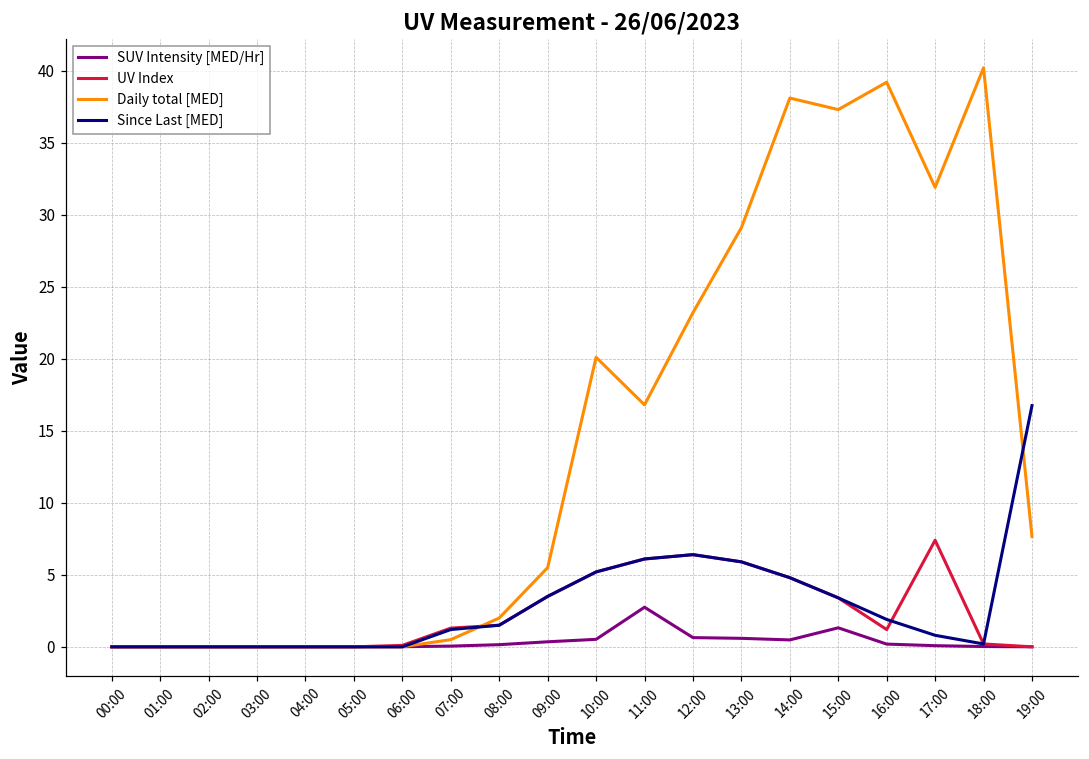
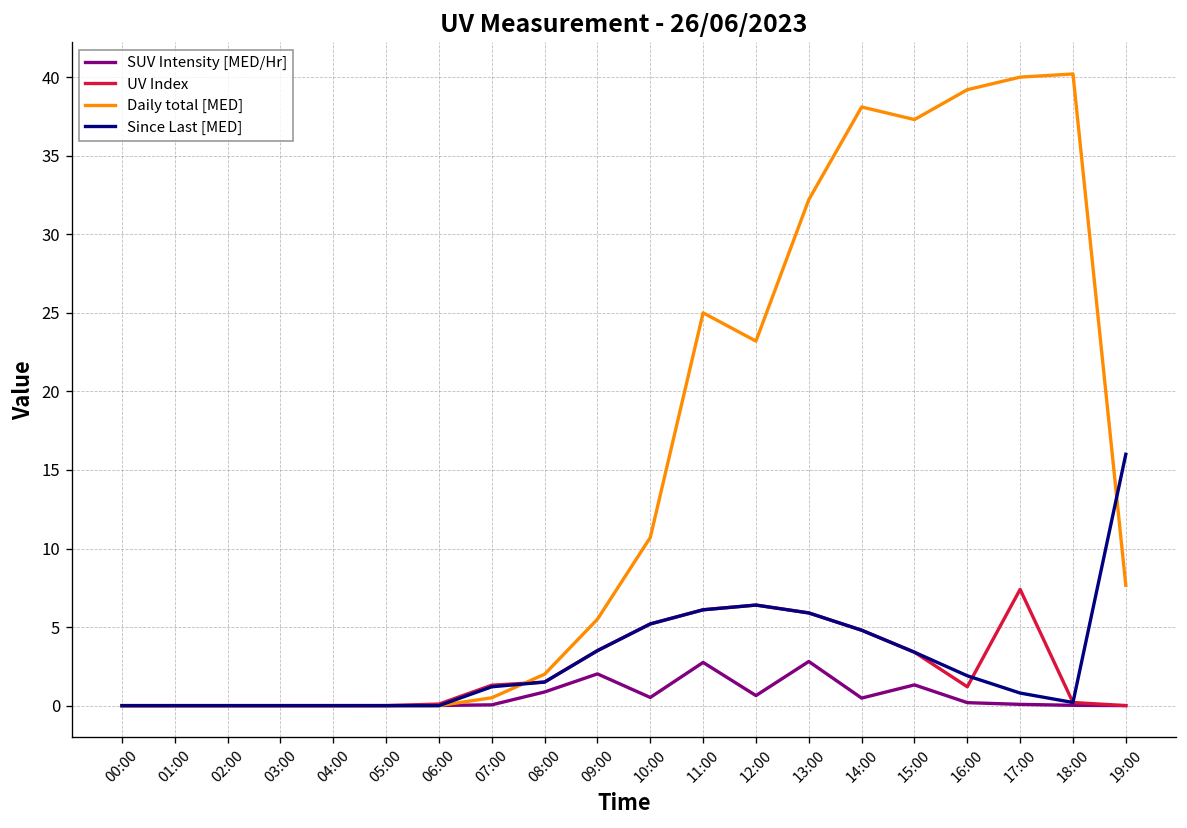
SUV Intensity [MED/Hr], 08:00: 0.2 -> 0.9
SUV Intensity [MED/Hr], 09:00: 0.4 -> 2.0
Daily total [MED], 10:00: 20.1 -> 10.7
Daily total [MED], 11:00: 16.8 -> 25.0
SUV Intensity [MED/Hr], 13:00: 0.6 -> 2.8
Daily total [MED], 13:00: 29.1 -> 32.2
Daily total [MED], 17:00: 31.9 -> 40.0
Since Last [MED], 19:00: 16.7 -> 16.0
